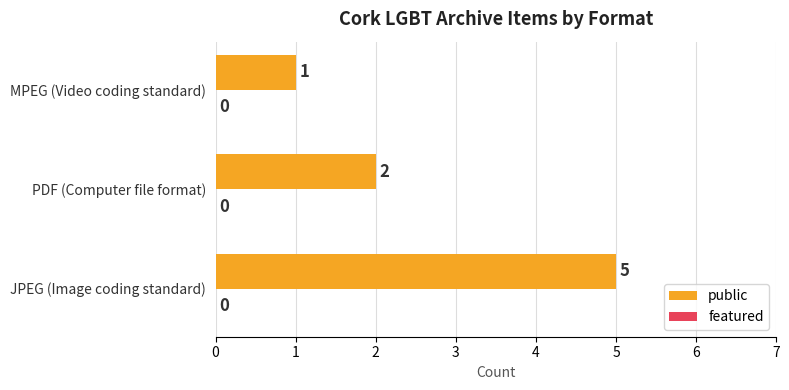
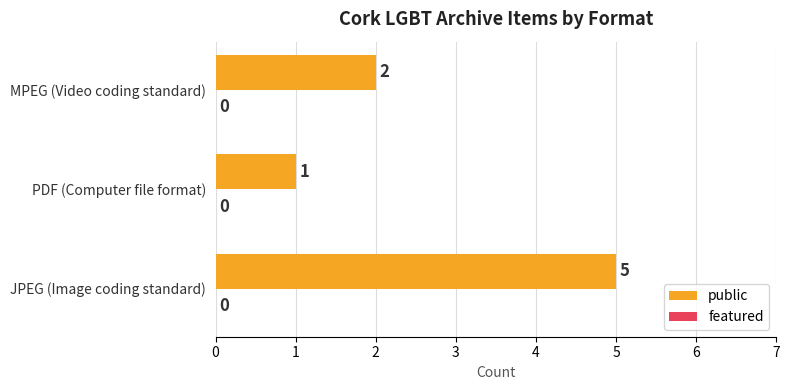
public, MPEG (Video coding standard): 1 -> 2
public, PDF (Computer file format): 2 -> 1
